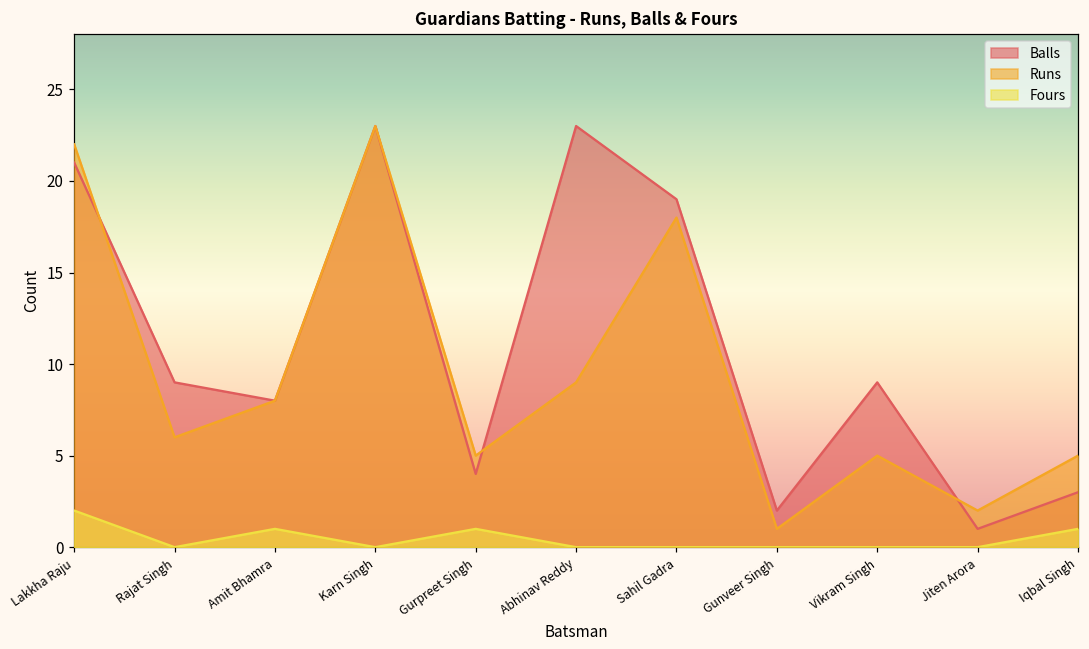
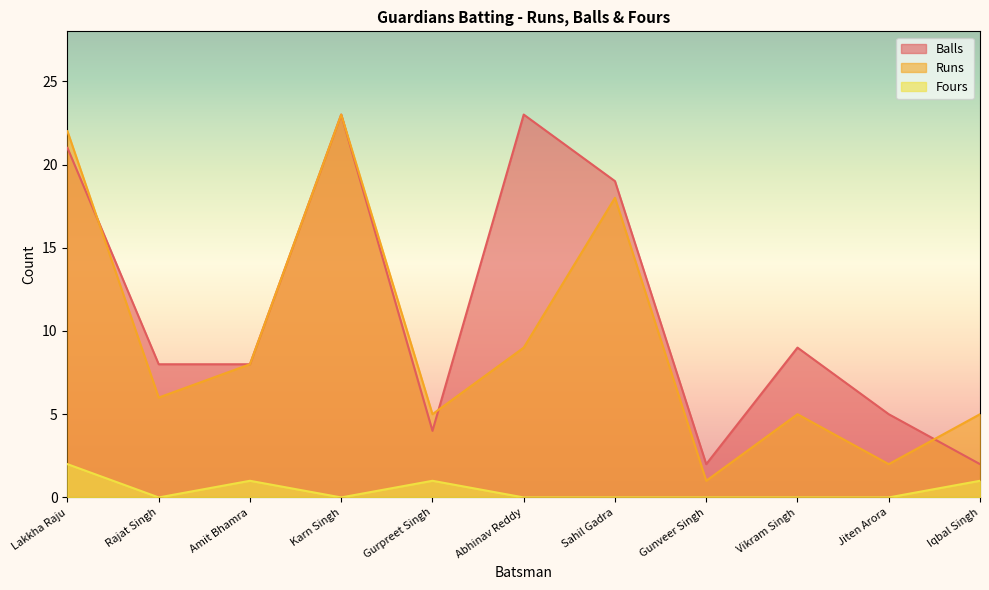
Balls, Rajat Singh: 9 -> 8
Balls, Jiten Arora: 1 -> 5
Balls, Iqbal Singh: 3 -> 2
